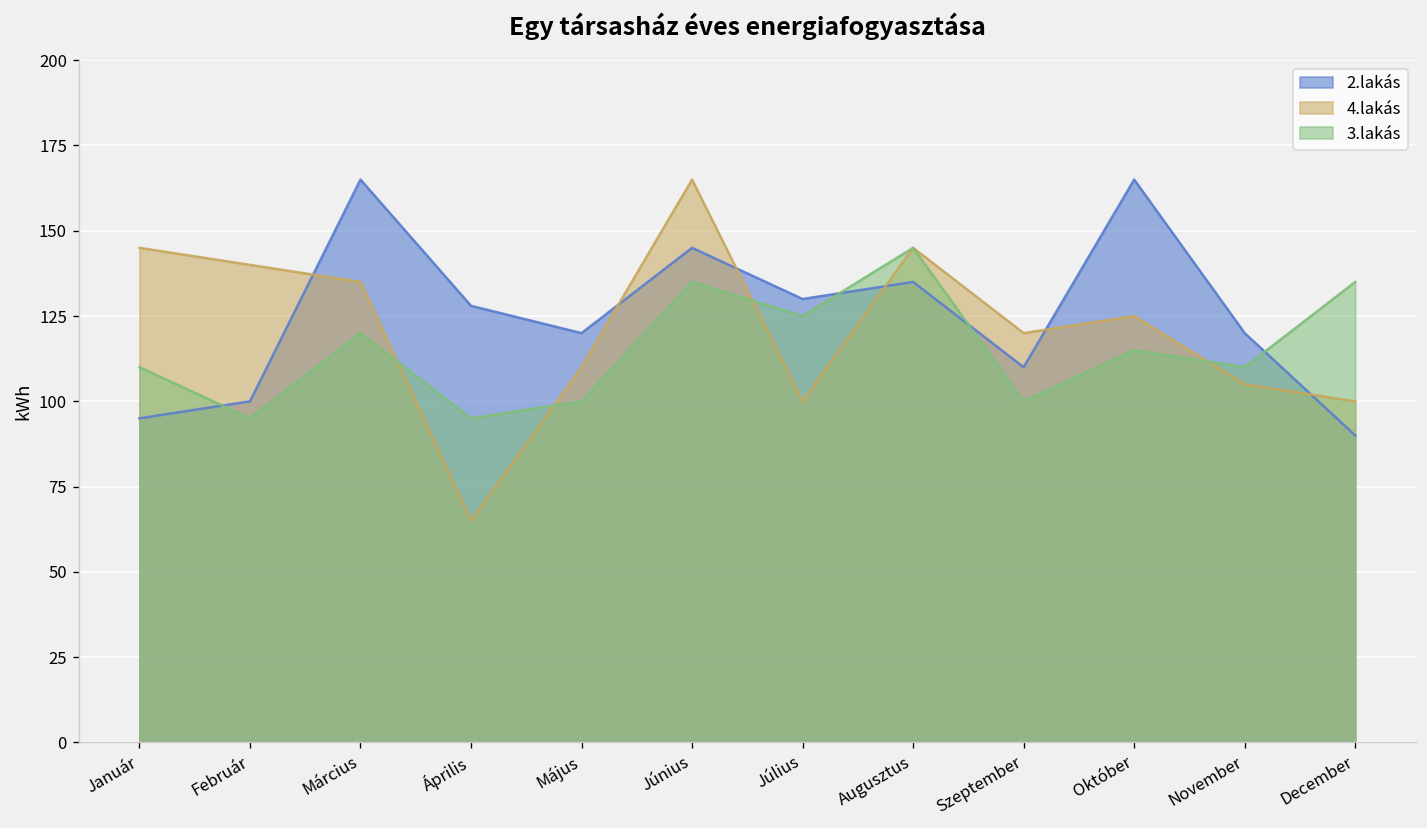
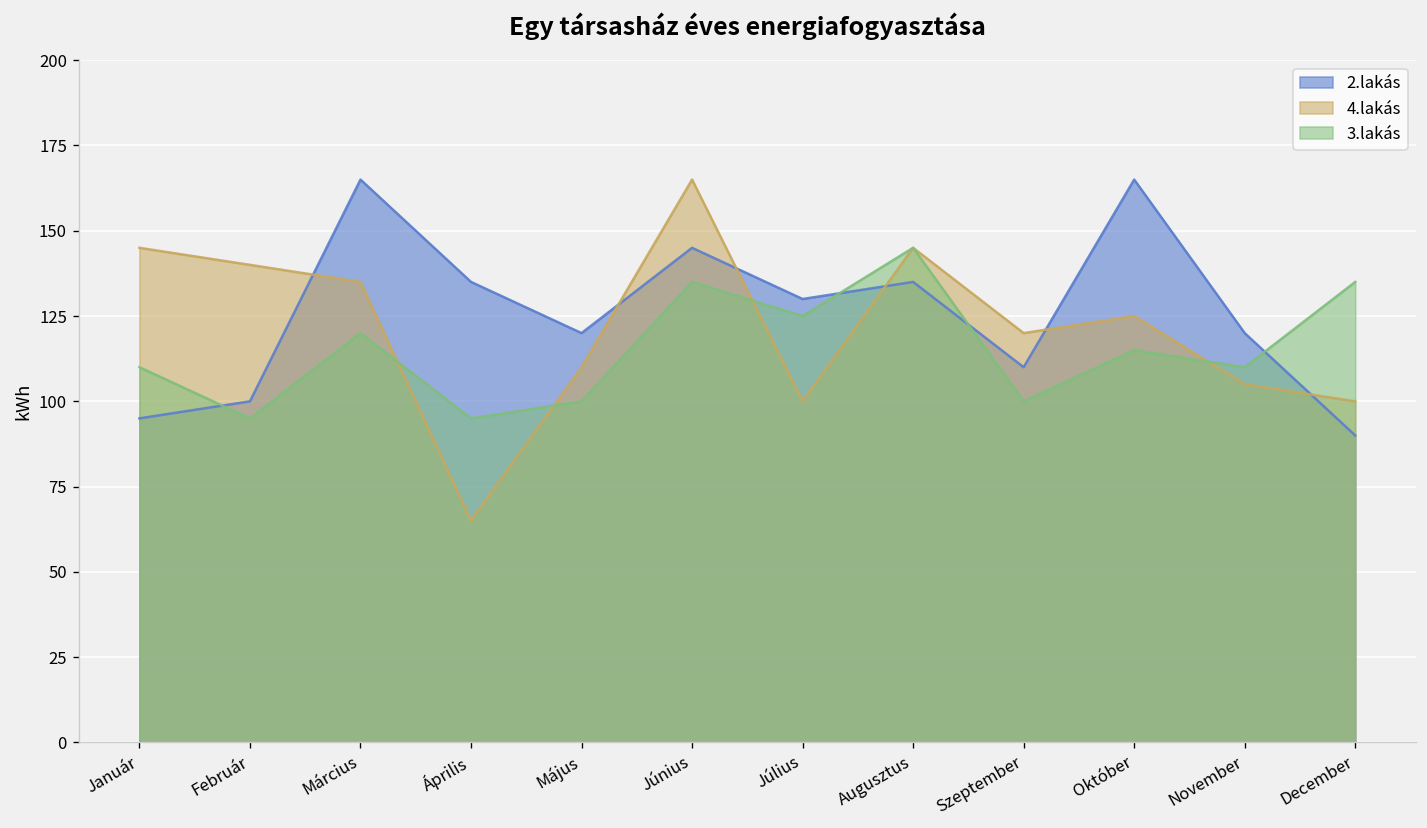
2.lakás, Április: 128 -> 135
